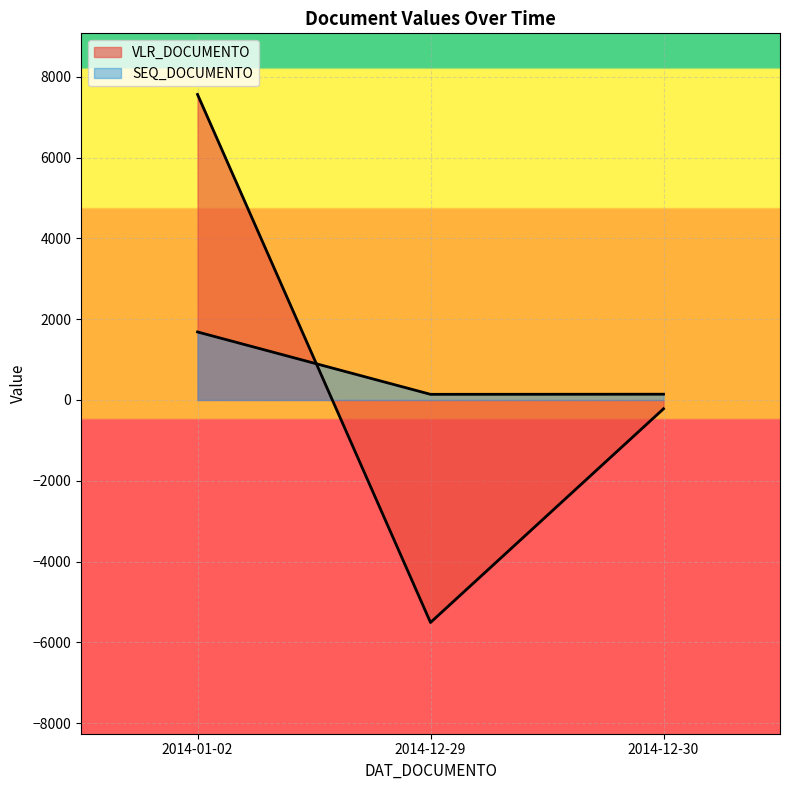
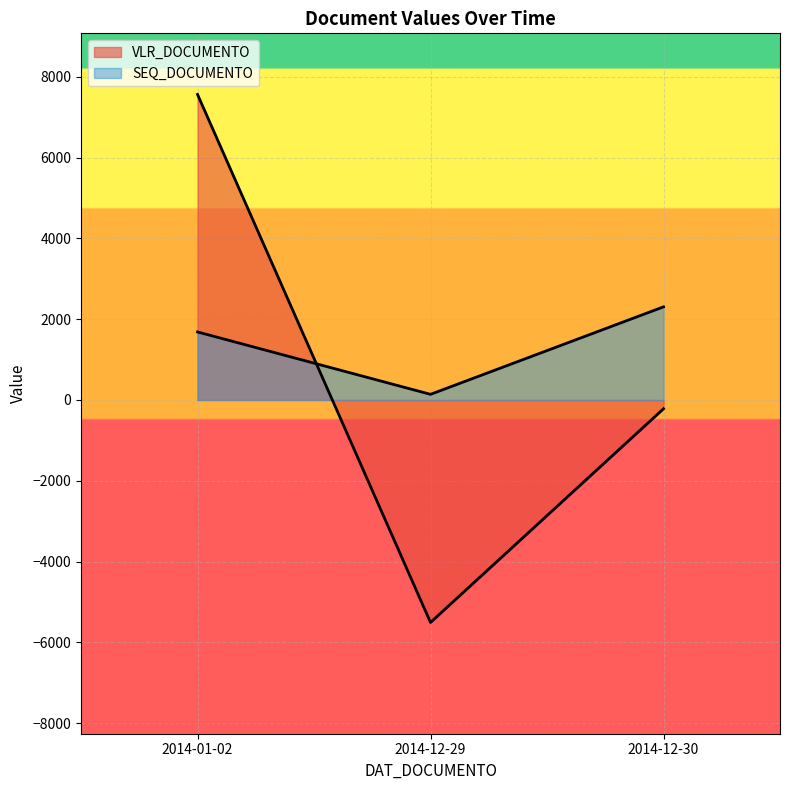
SEQ_DOCUMENTO, 2014-12-30: 100 -> 2300
